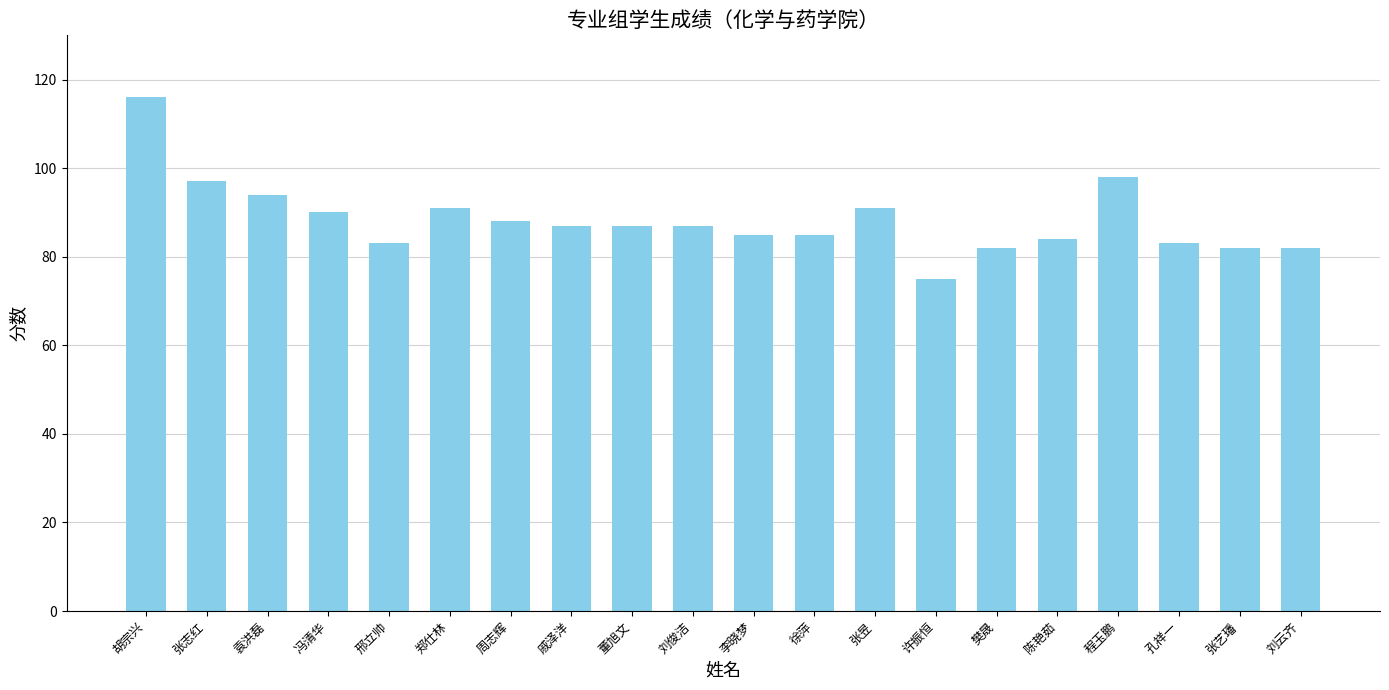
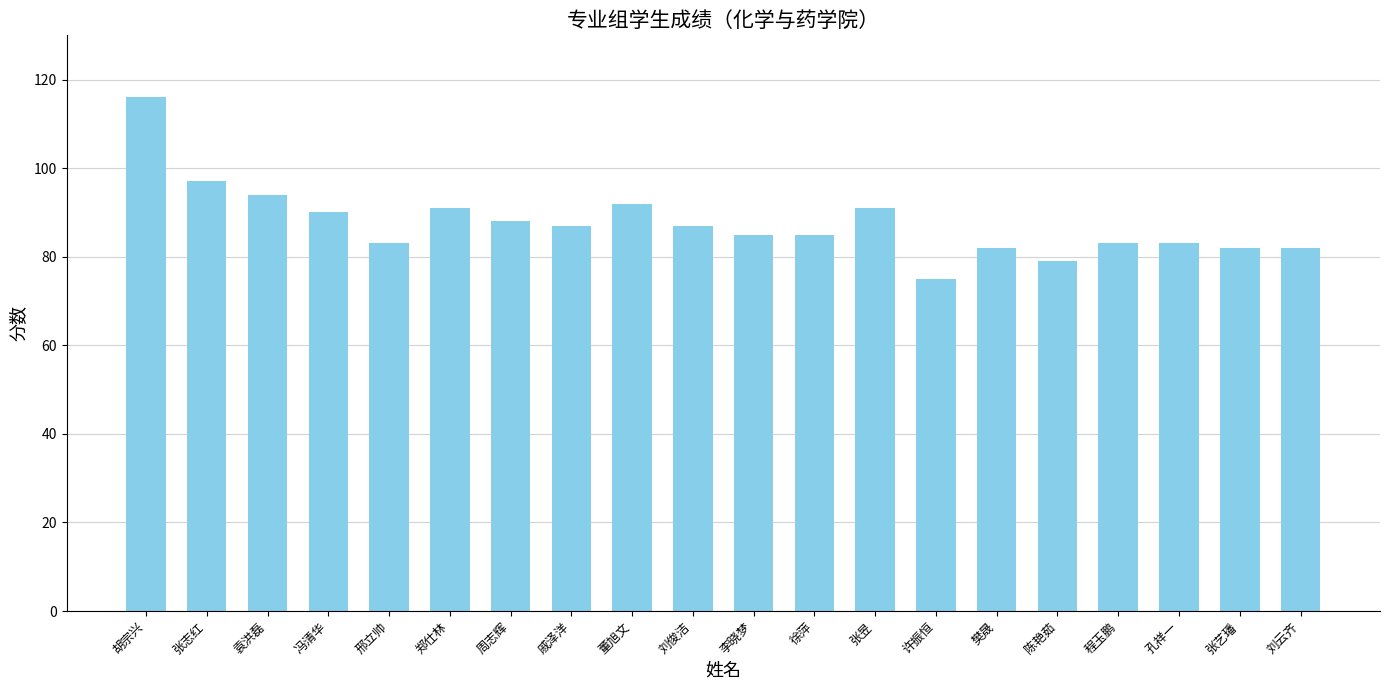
董旭文: 87 -> 92
陈艳茹: 84 -> 79
程玉鹏: 98 -> 83
